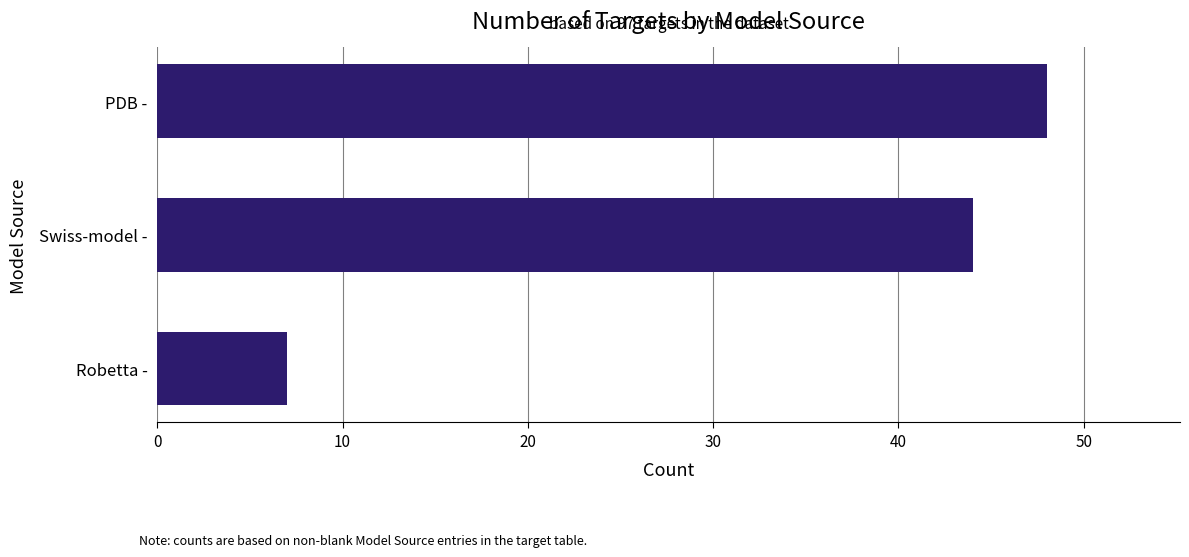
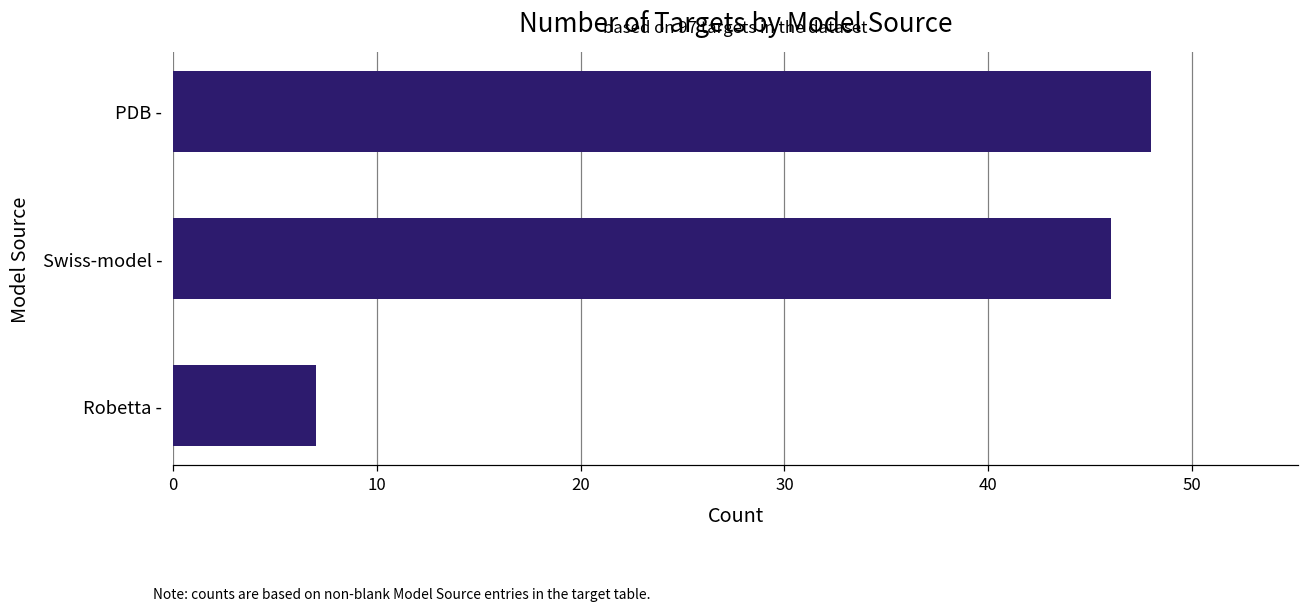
Swiss-model -: 44 -> 46
